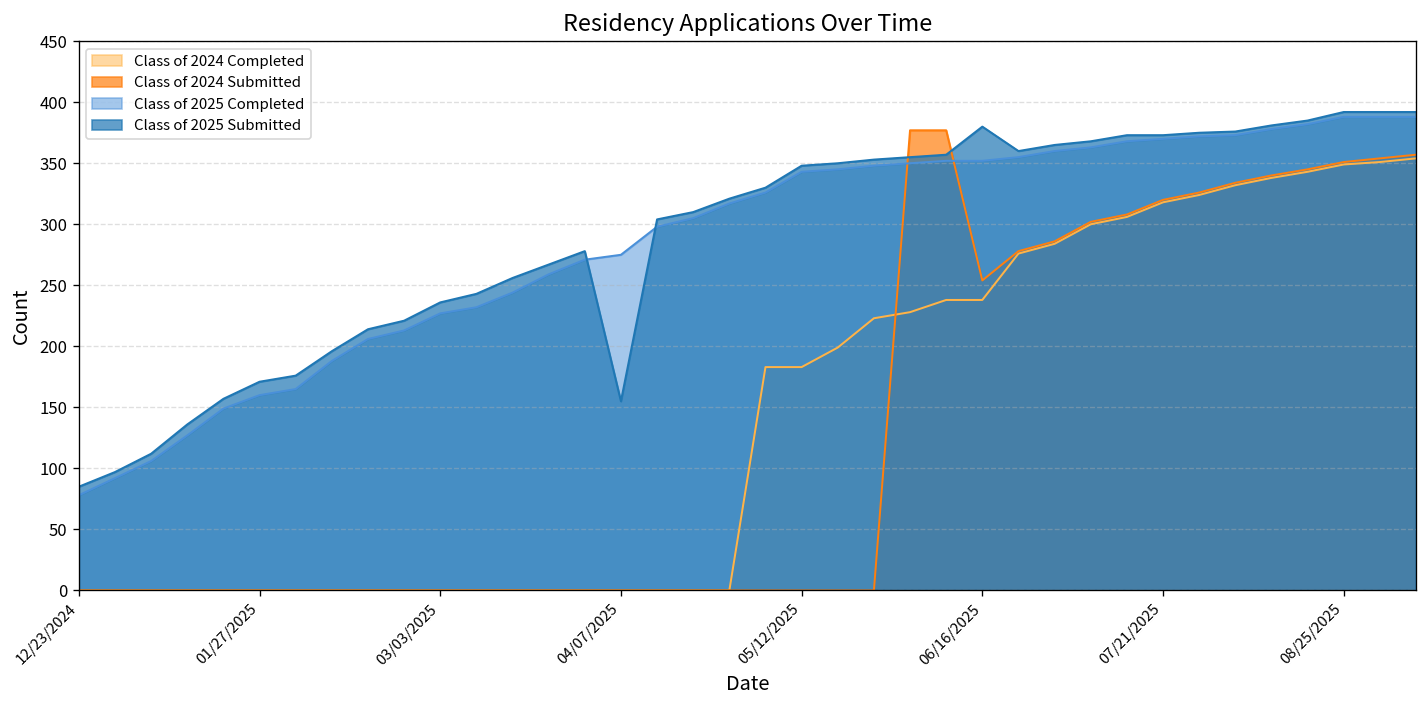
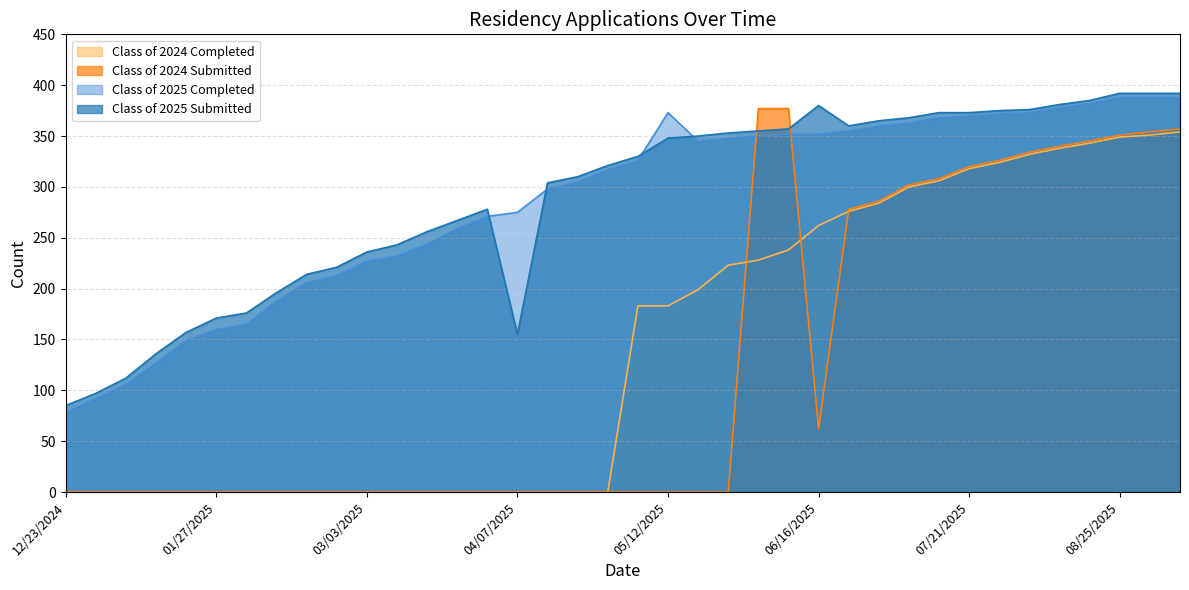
Class of 2025 Completed, 05/12/2025: 343 -> 373
Class of 2024 Completed, 06/16/2025: 238 -> 262
Class of 2024 Submitted, 06/16/2025: 254 -> 62
